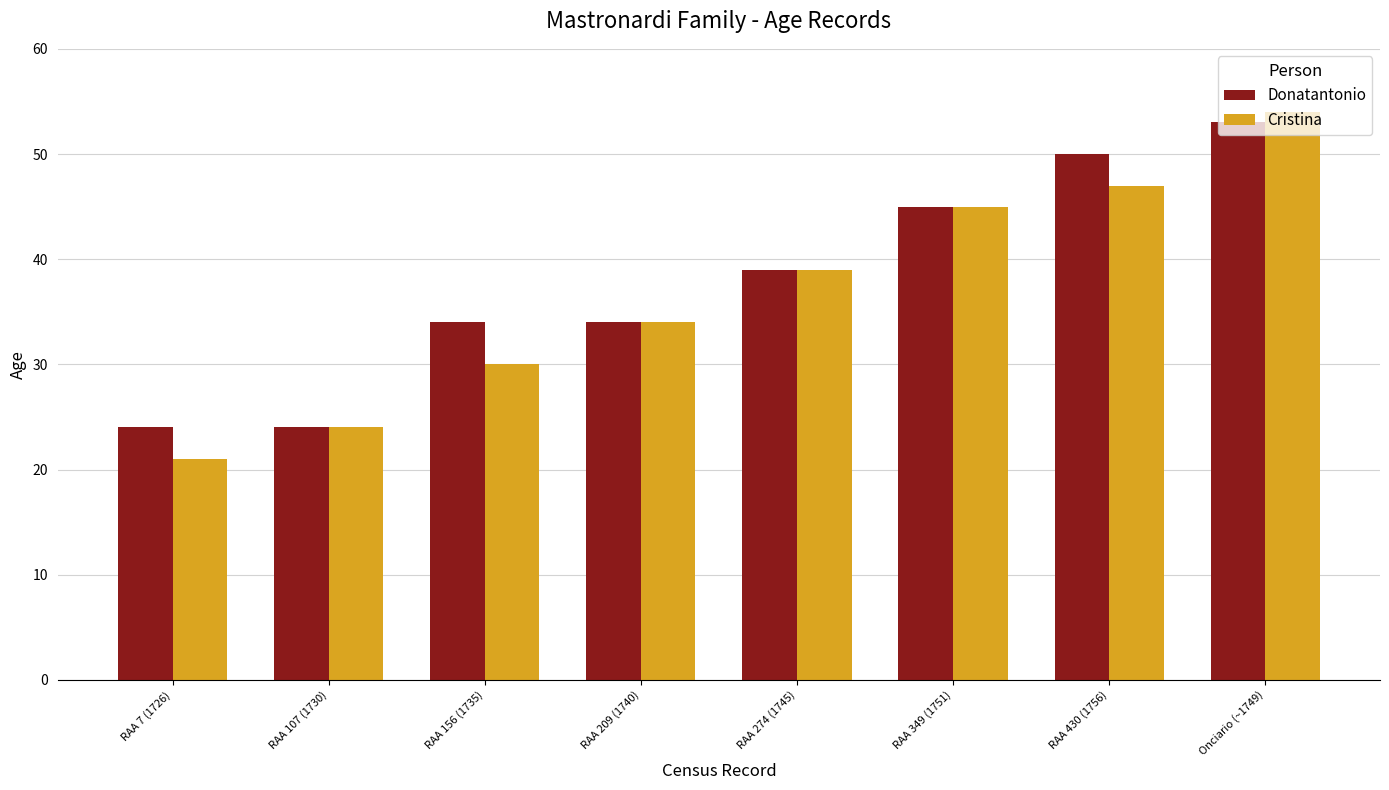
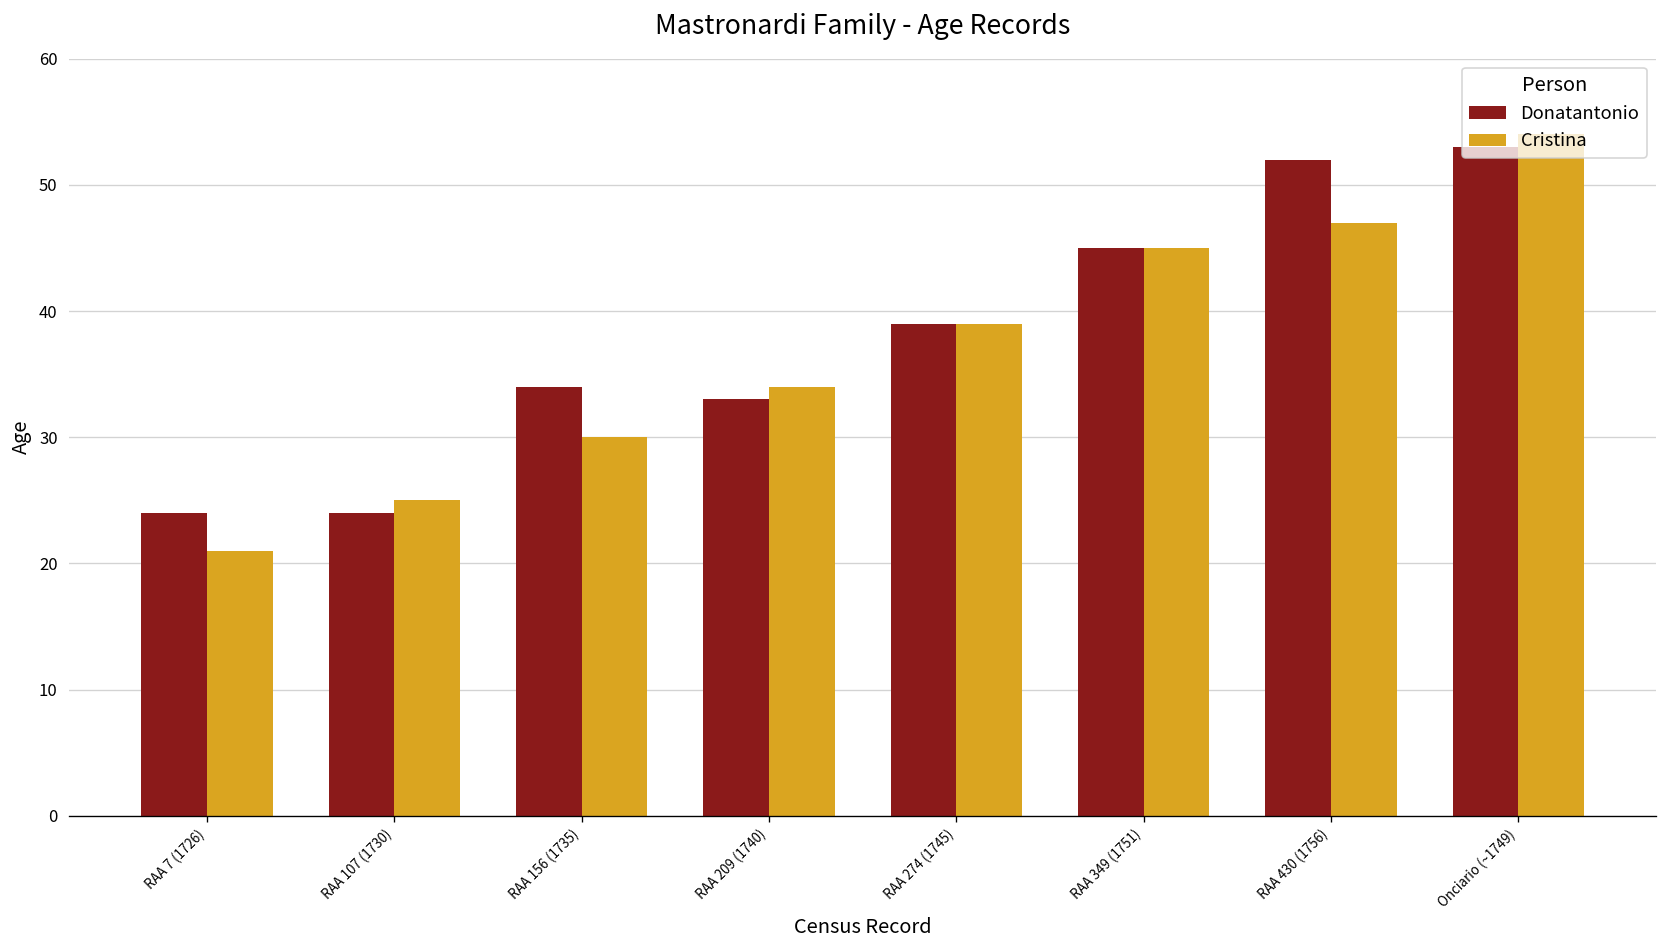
Cristina, RAA 107 (1730): 24 -> 25
Donatantonio, RAA 209 (1740): 34 -> 33
Donatantonio, RAA 430 (1756): 50 -> 52
